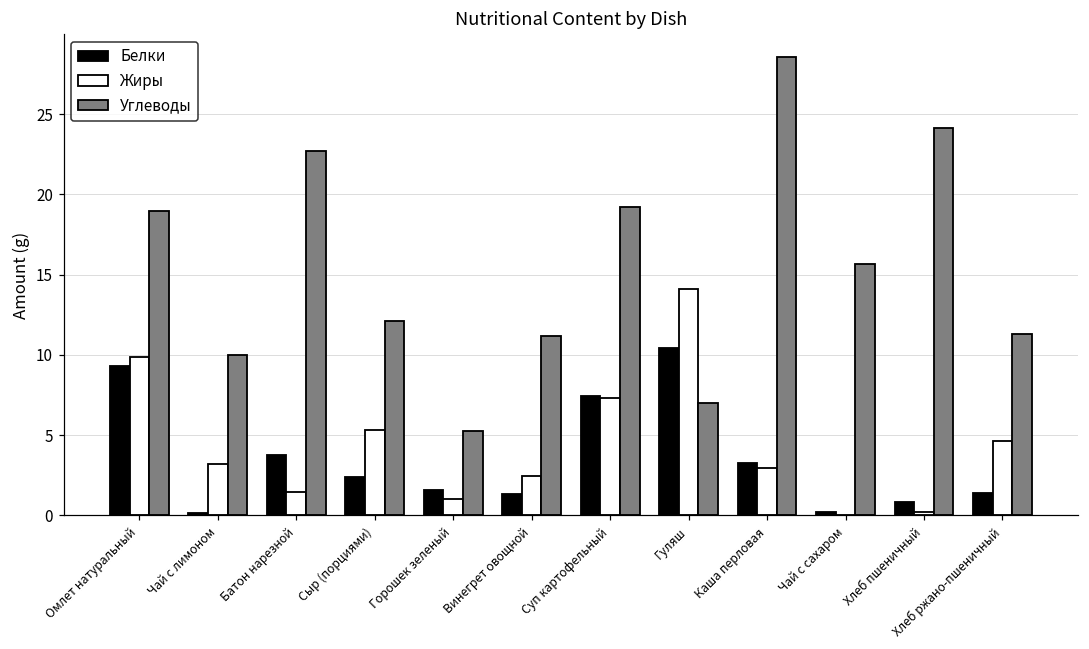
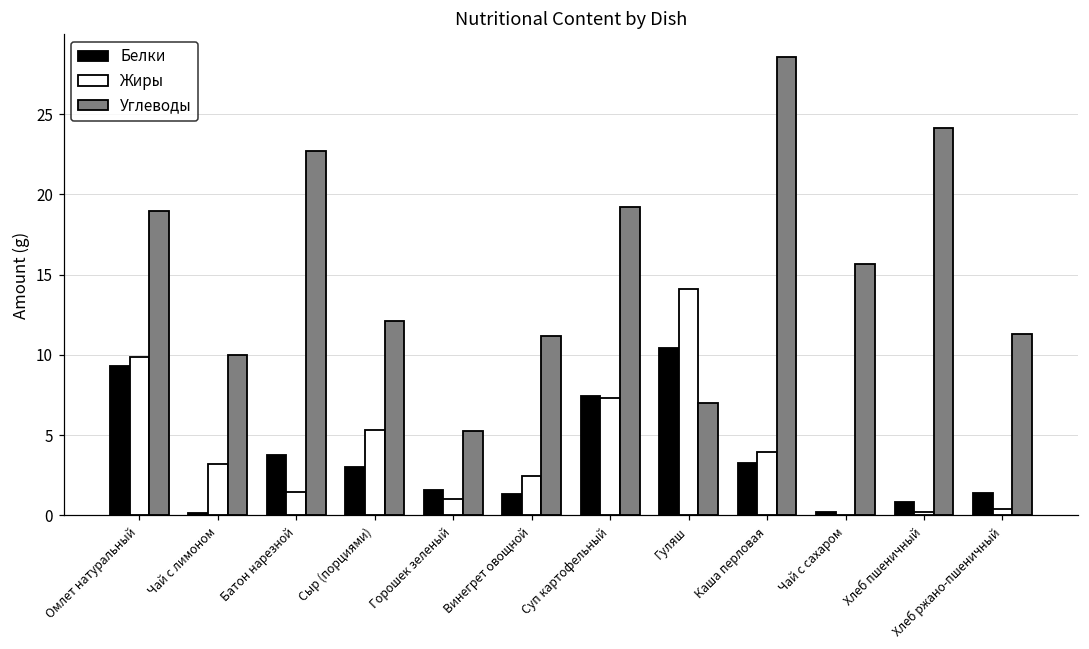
Белки, Сыр (порциями): 2.4 -> 3.0
Жиры, Каша перловая: 3.0 -> 4.0
Жиры, Хлеб ржано-пшеничный: 4.7 -> 0.4
